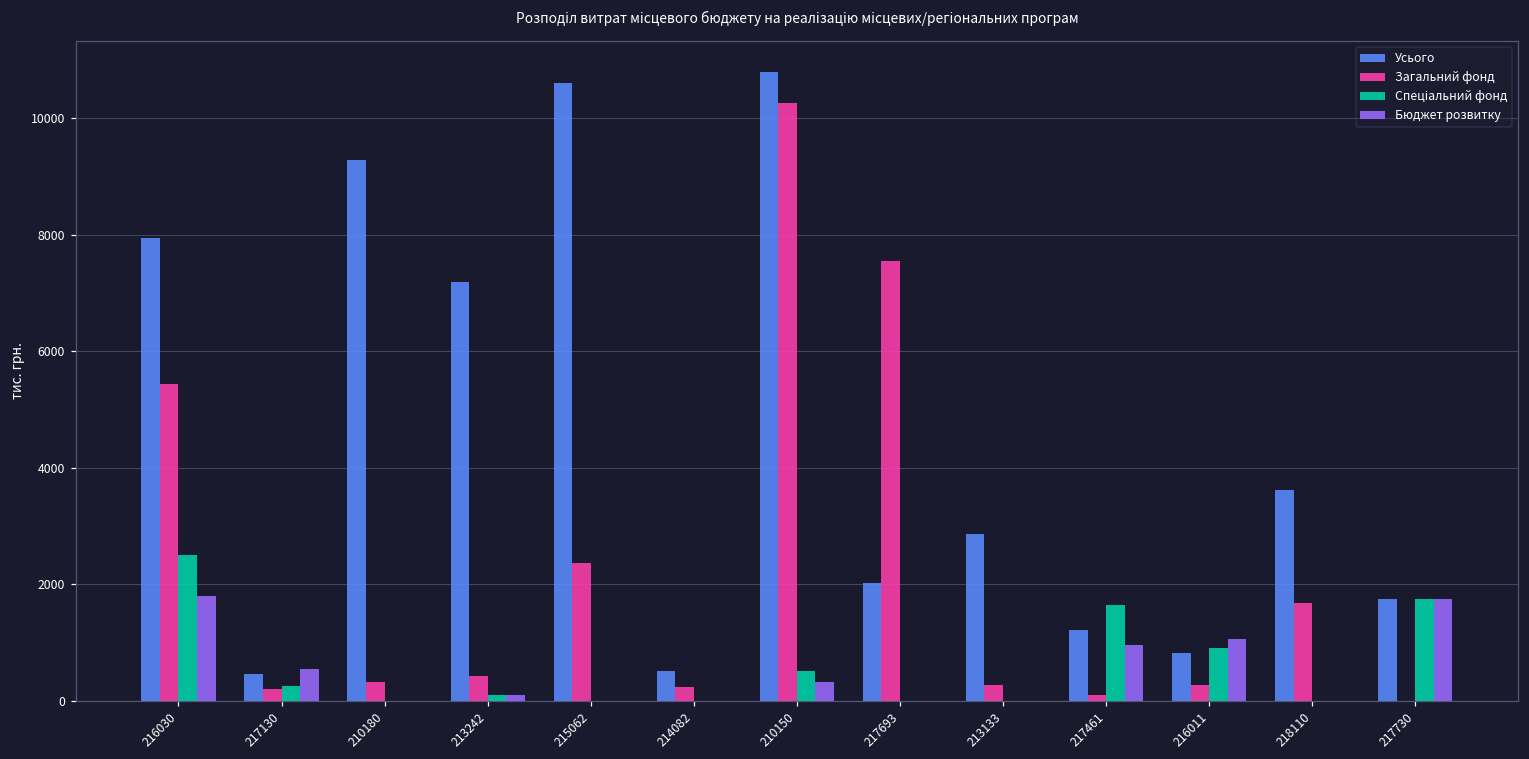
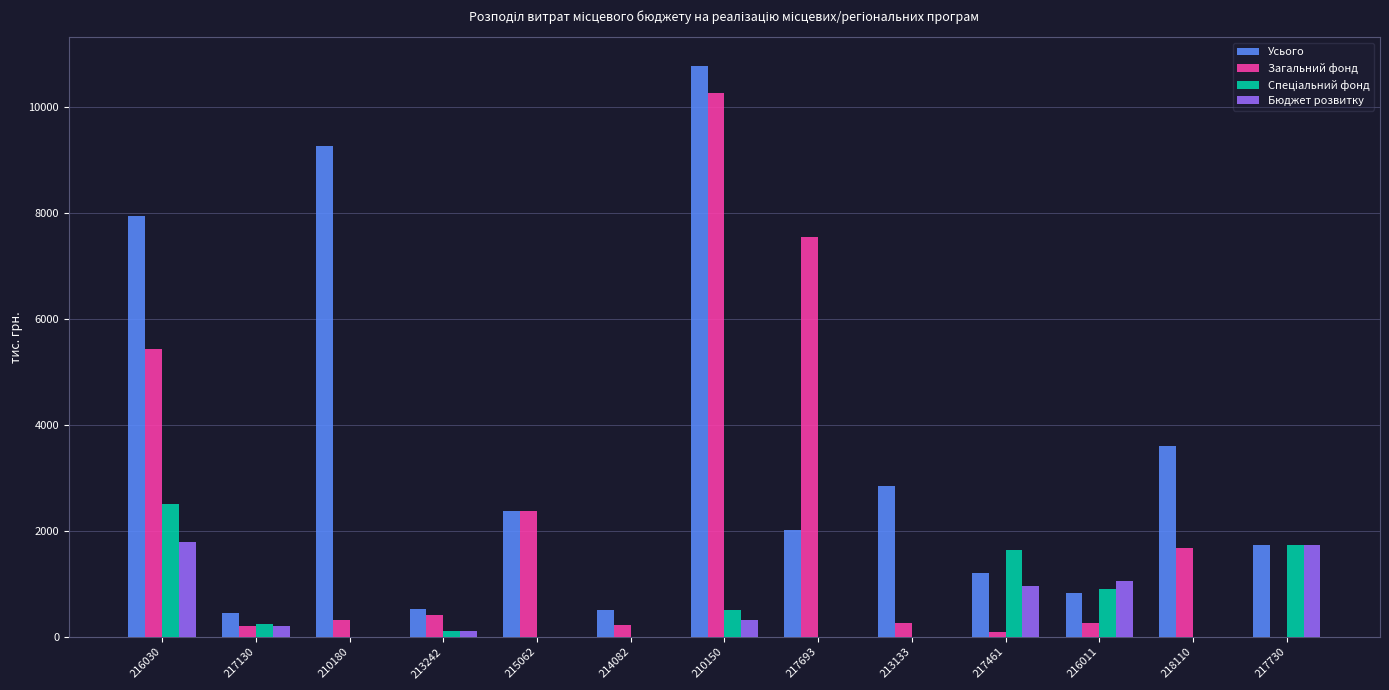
Бюджет розвитку, 217130: 500 -> 200
Усього, 213242: 7200 -> 500
Усього, 215062: 10600 -> 2400
